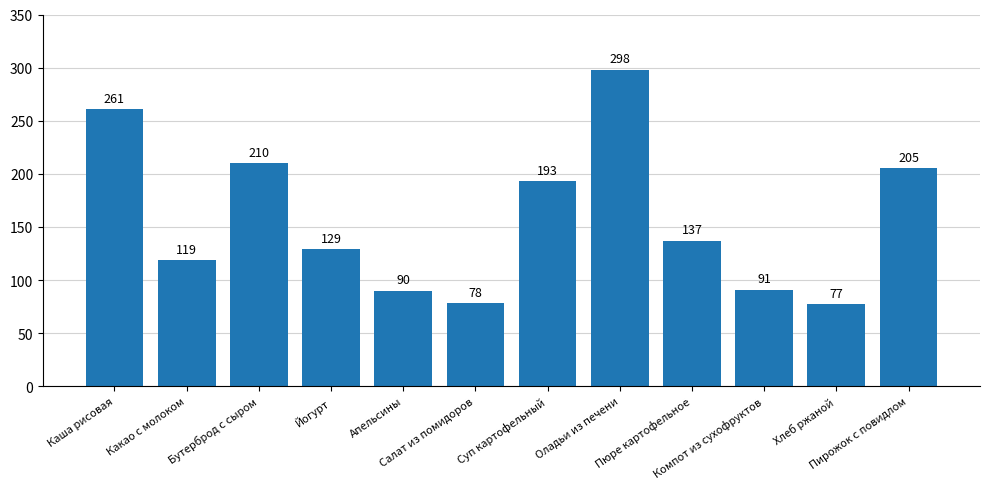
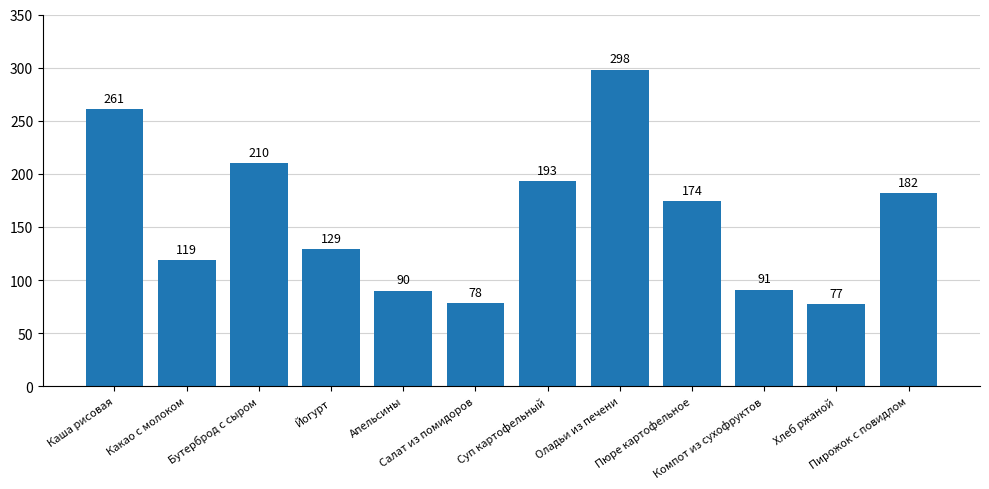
Пюре картофельное: 137 -> 174
Пирожок с повидлом: 205 -> 182
